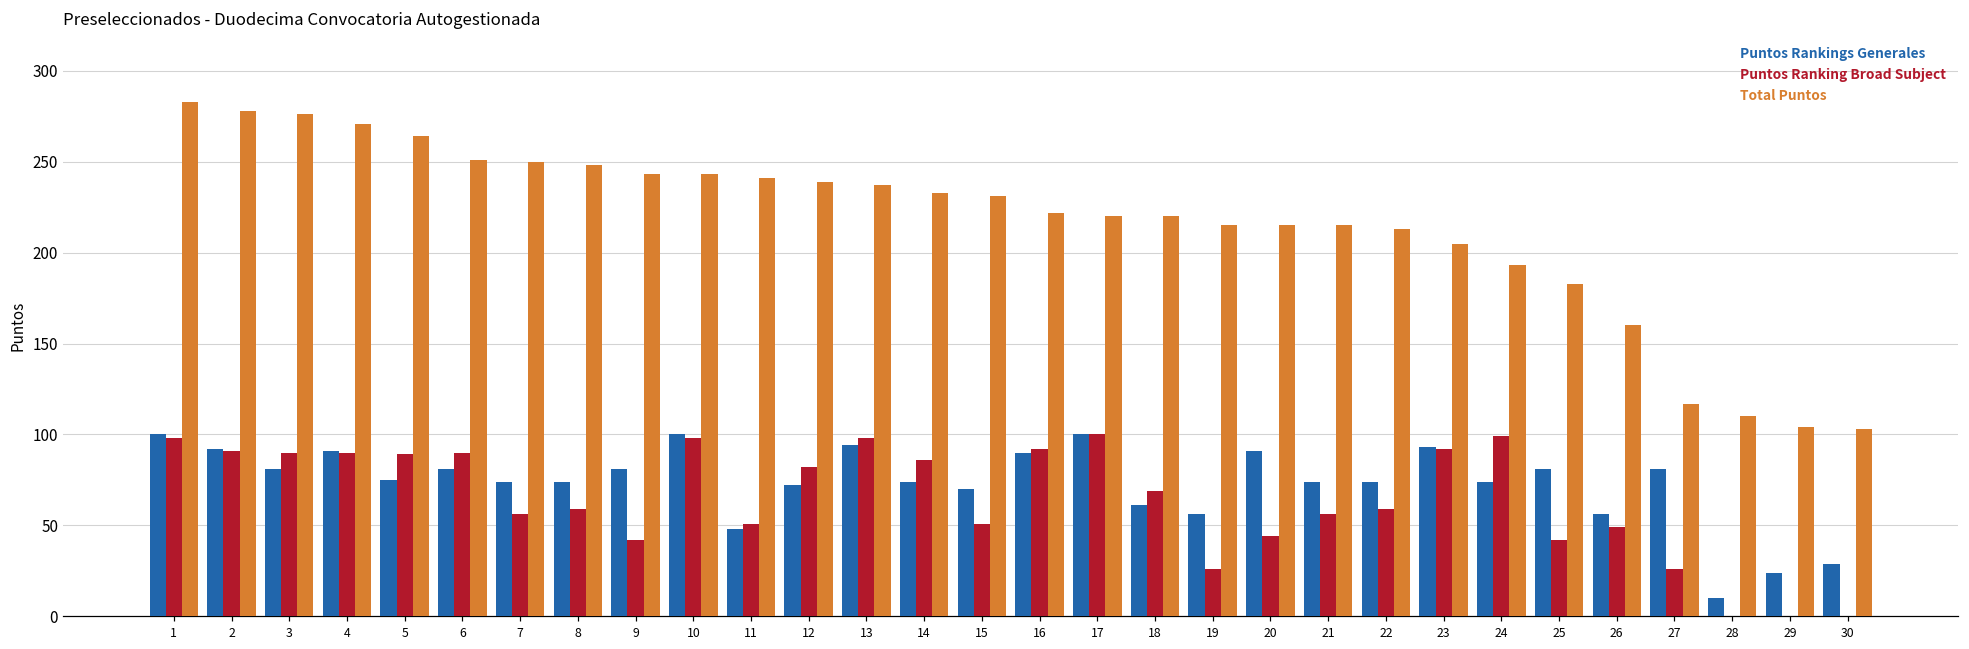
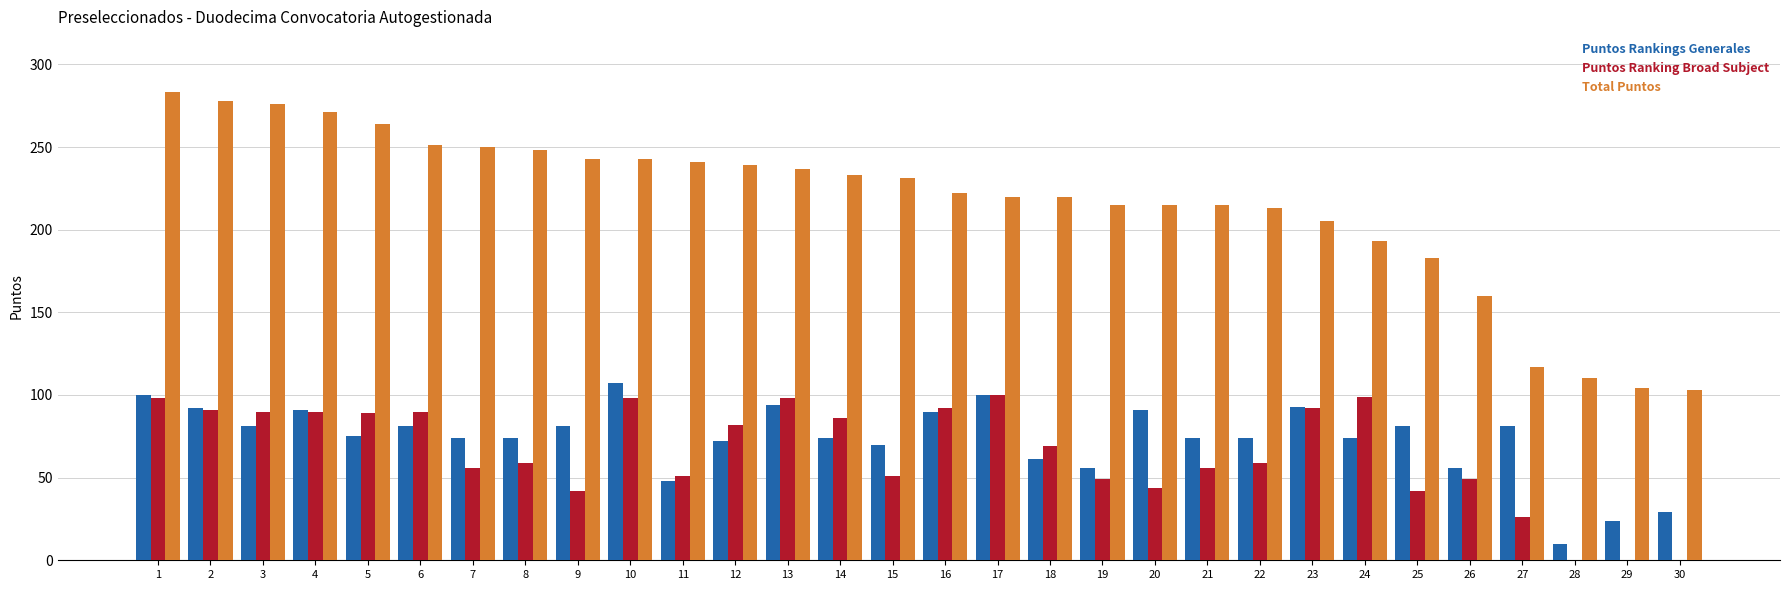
Puntos Rankings Generales, 10: 100 -> 107
Puntos Ranking Broad Subject, 19: 26 -> 49
